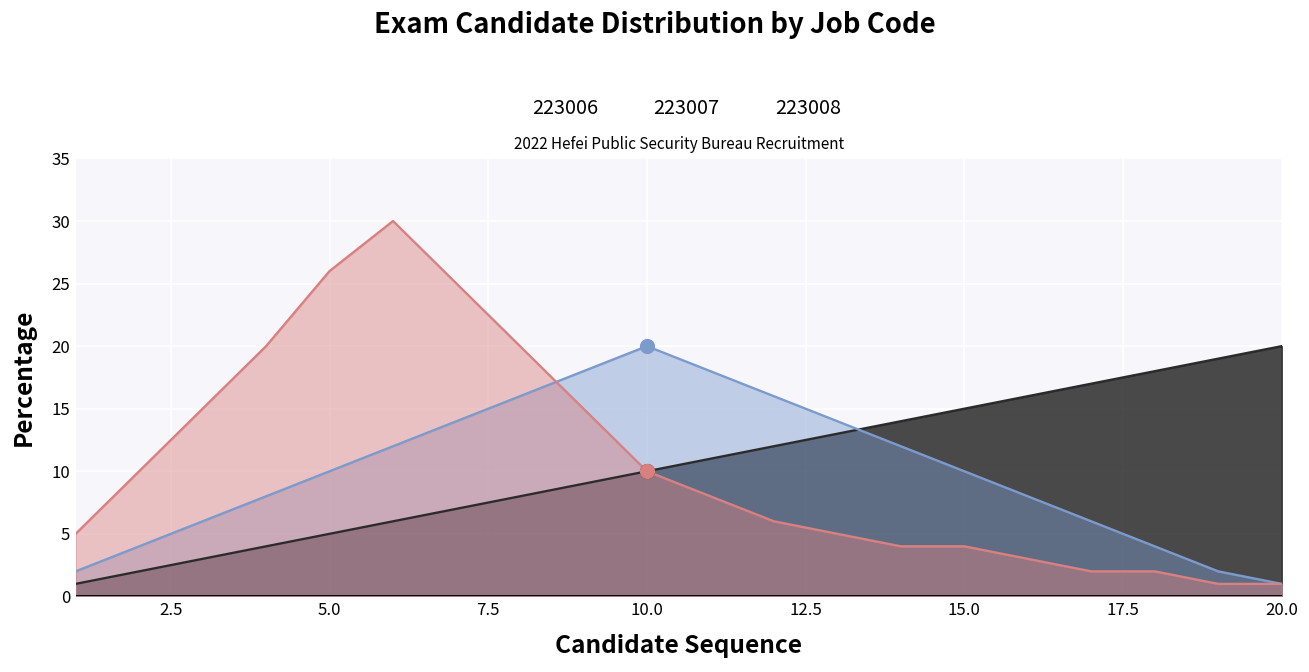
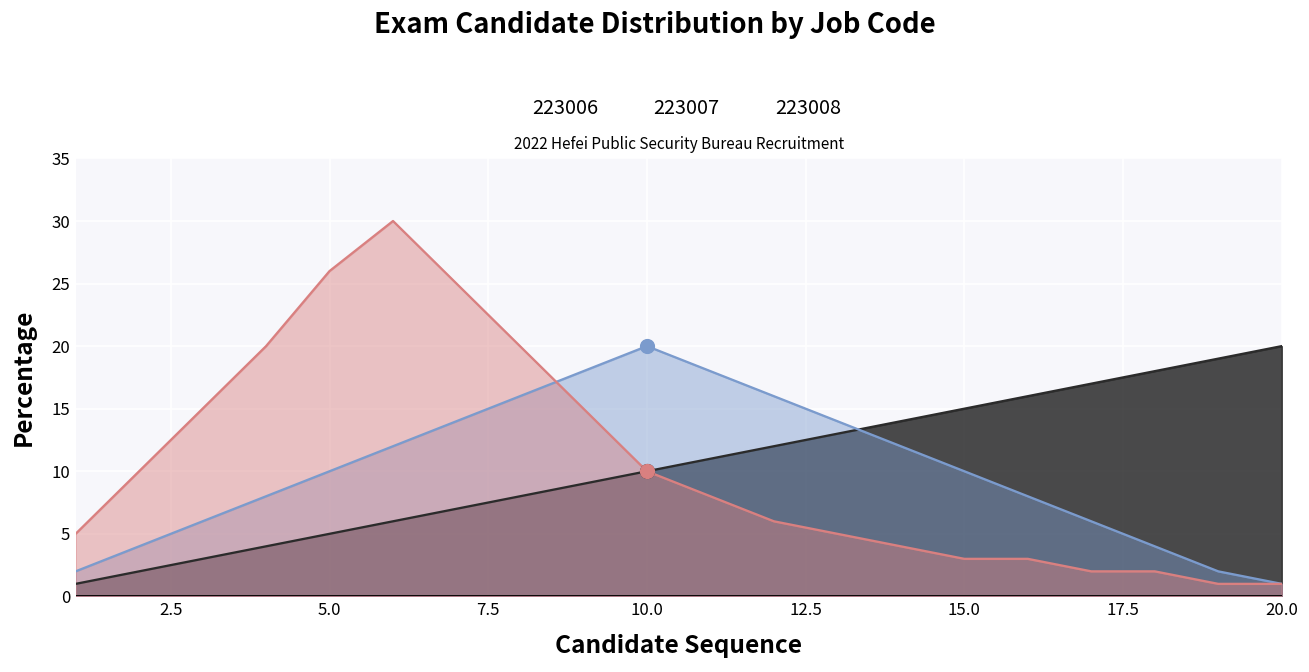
223008, 15.0: 4 -> 3
